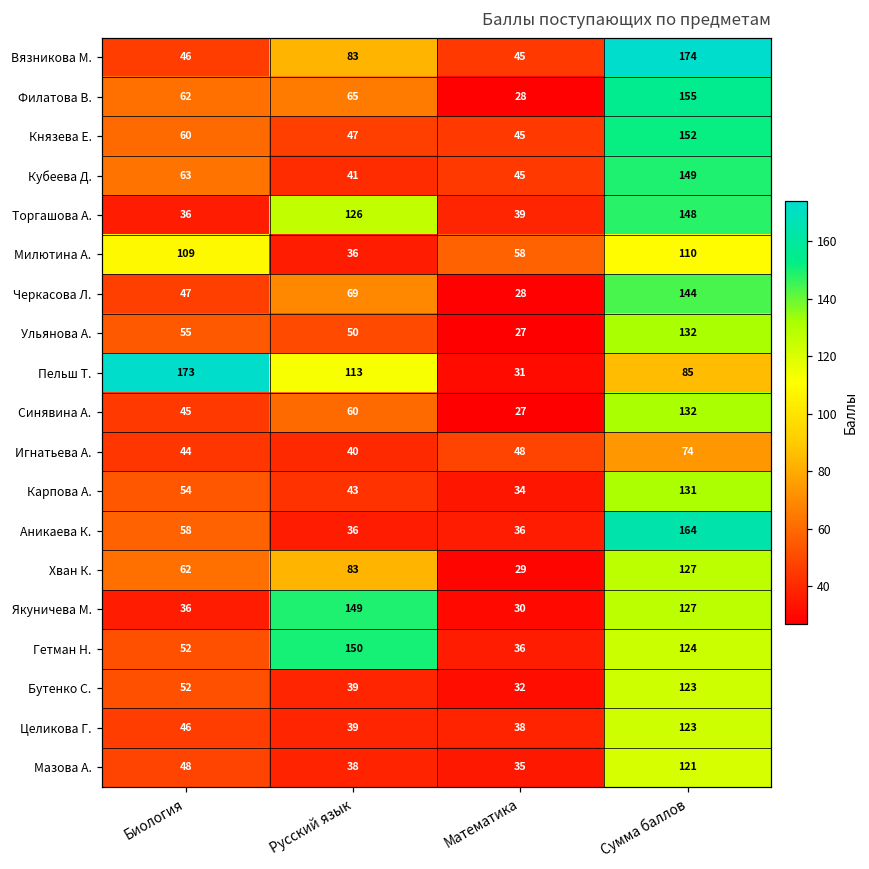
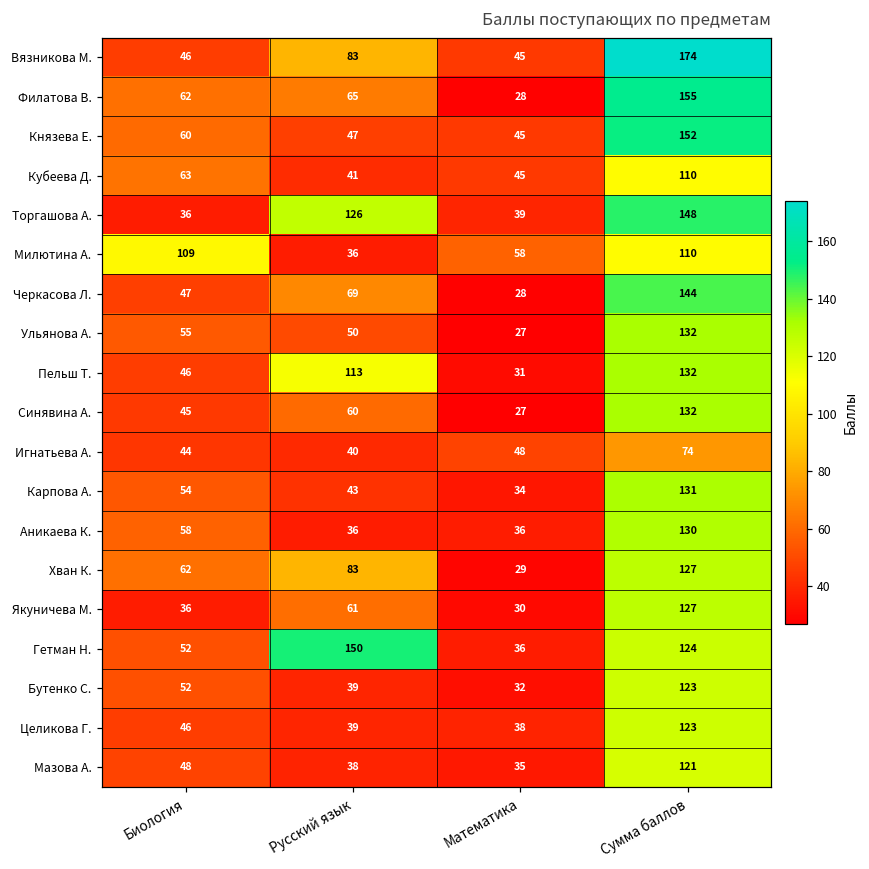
Кубеева Д., Сумма баллов: 149 -> 110
Пельш Т., Биология: 173 -> 46
Пельш Т., Сумма баллов: 85 -> 132
Аникаева К., Сумма баллов: 164 -> 130
Якуничева М., Русский язык: 149 -> 61
